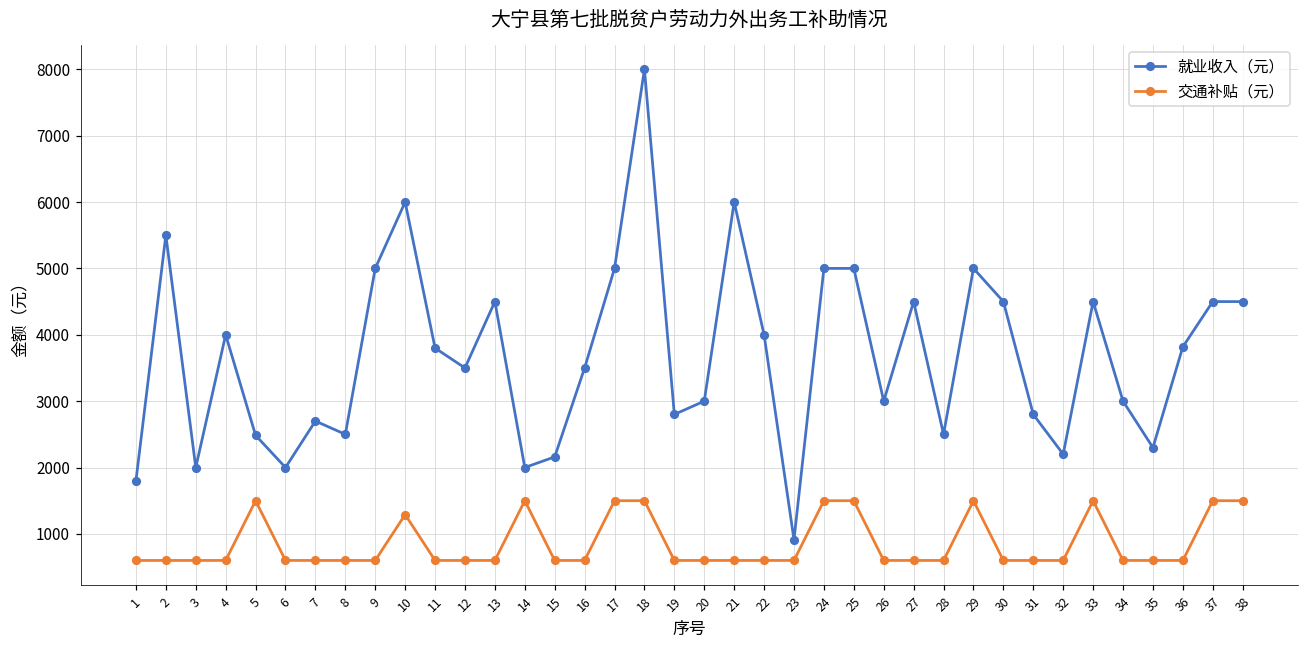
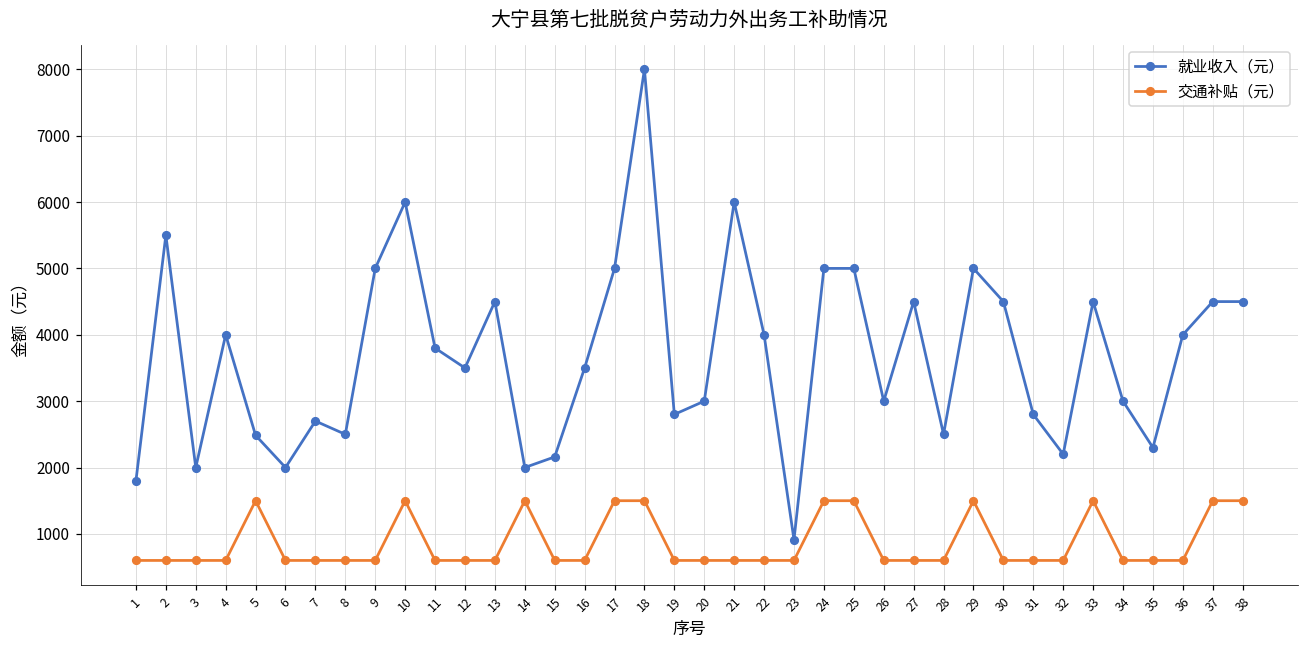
交通补贴（元）, 10: 1300 -> 1500
就业收入（元）, 36: 3800 -> 4000
